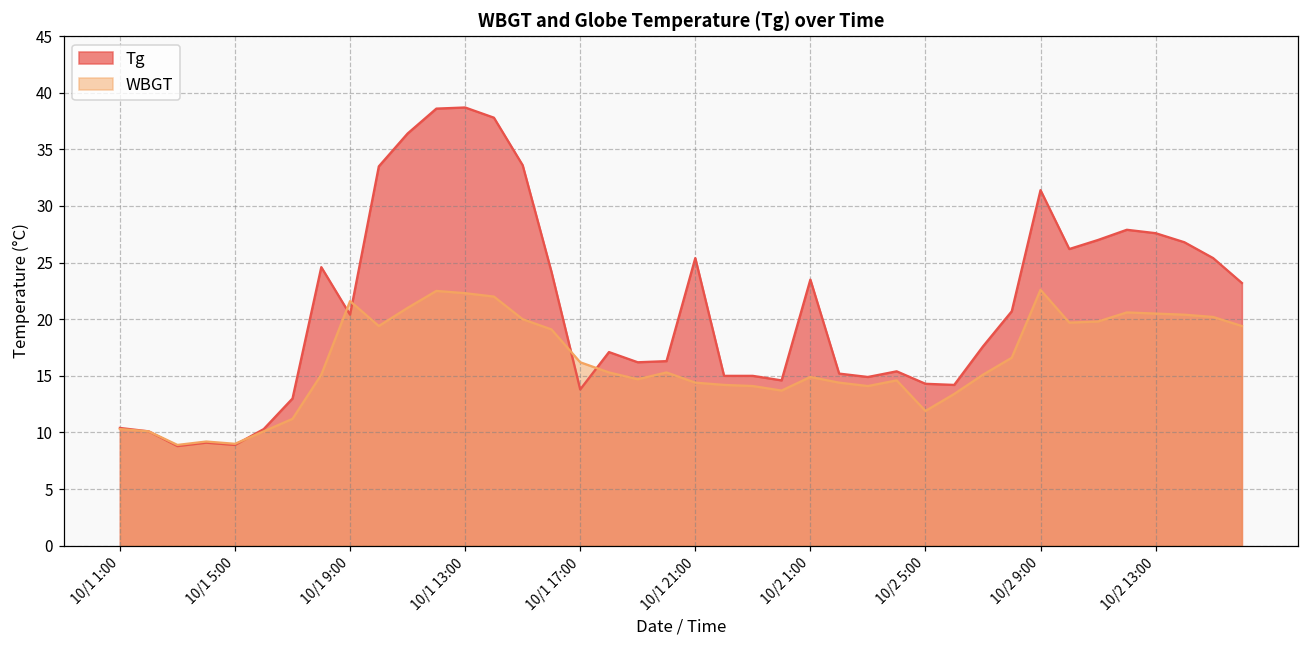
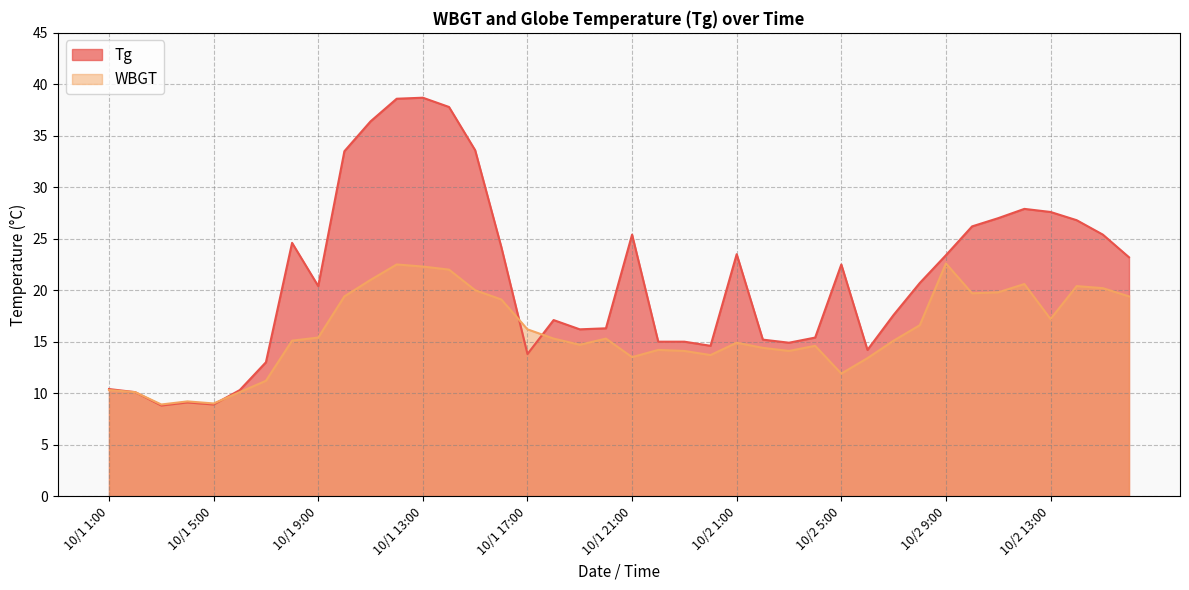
WBGT, 10/1 9:00: 21.6 -> 15.4
WBGT, 10/1 21:00: 14.4 -> 13.5
Tg, 10/2 5:00: 14.3 -> 22.5
Tg, 10/2 9:00: 31.4 -> 23.4
WBGT, 10/2 13:00: 20.5 -> 17.2
